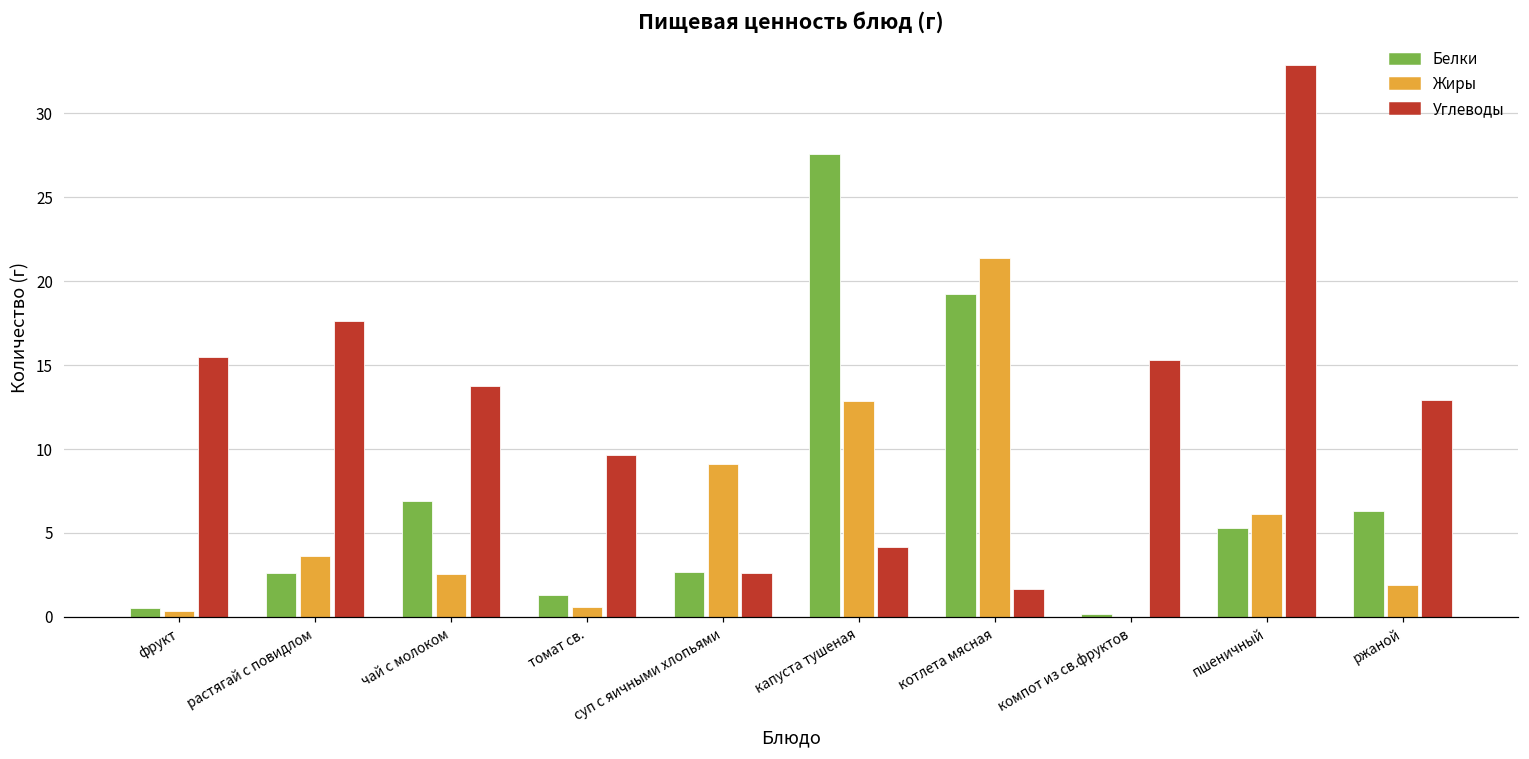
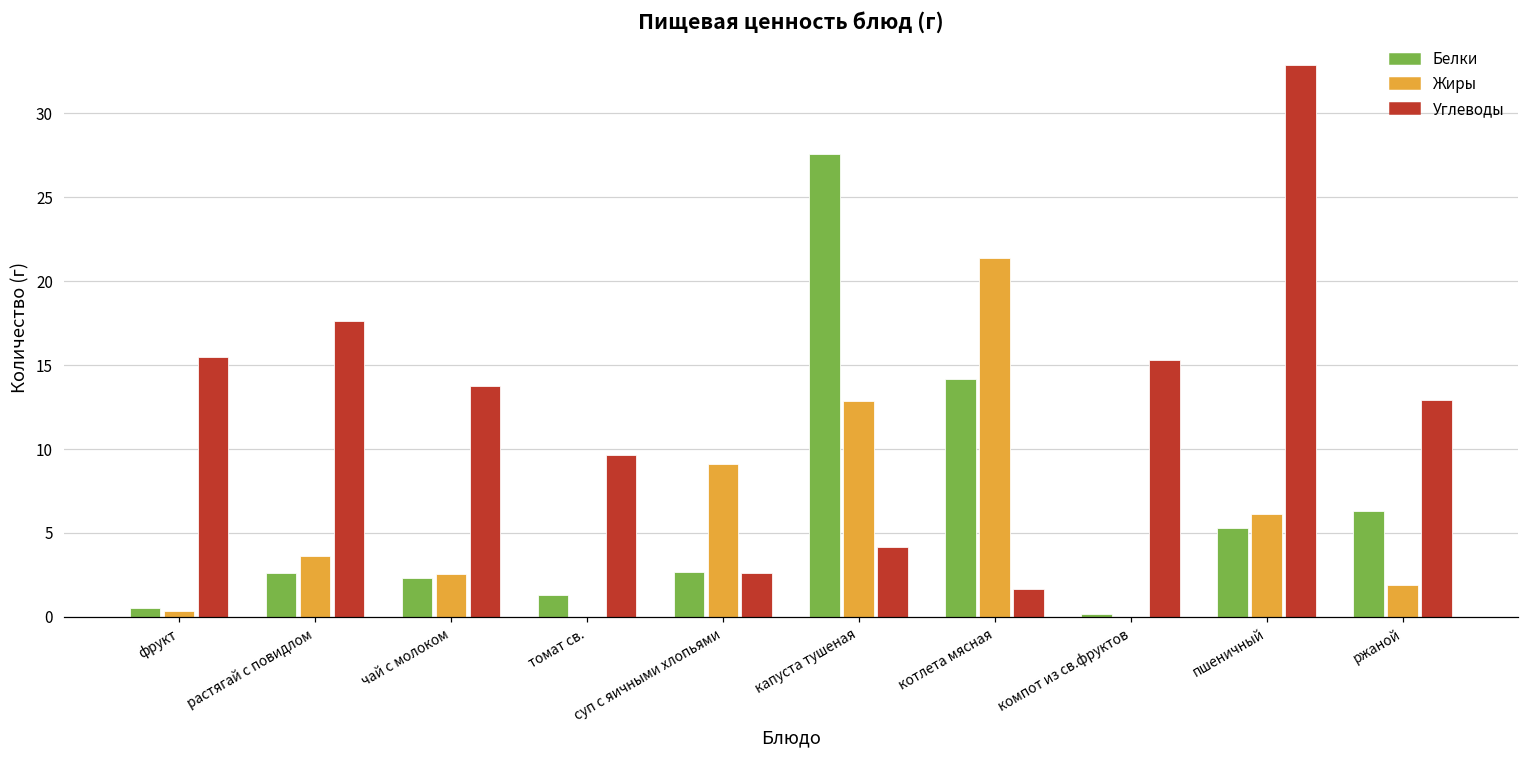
Белки, чай с молоком: 6.9 -> 2.3
Жиры, томат св.: 0.6 -> 0.0
Белки, котлета мясная: 19.3 -> 14.2
